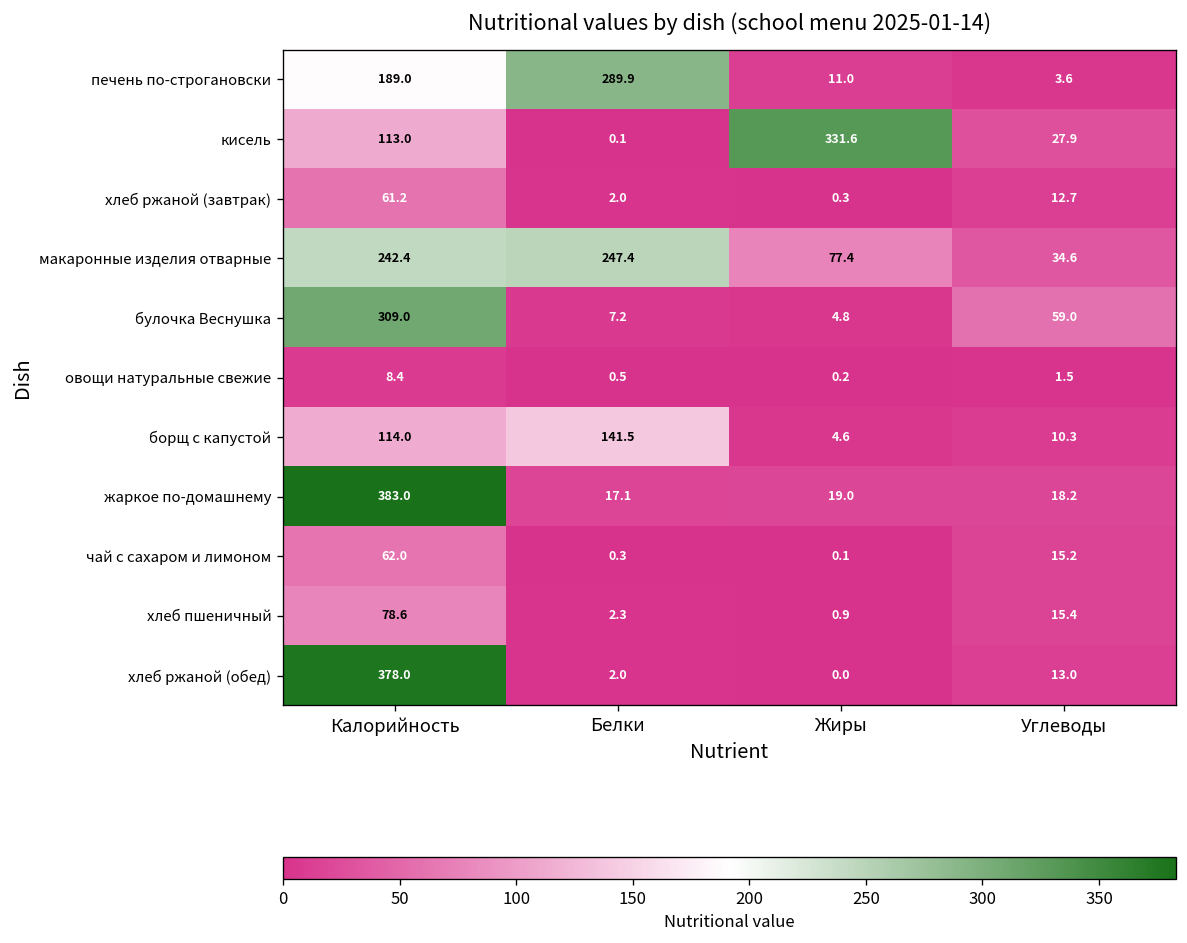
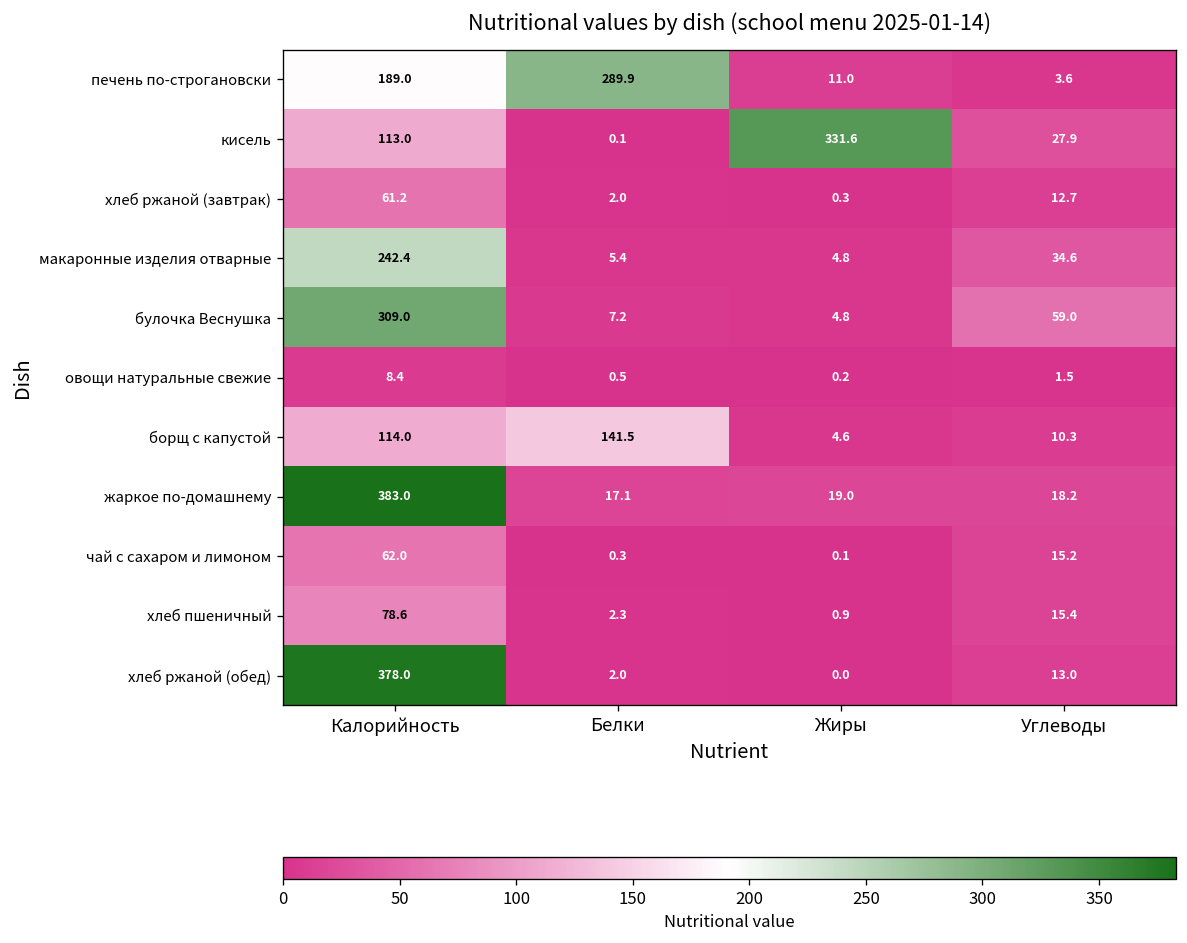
макаронные изделия отварные, Белки: 247.4 -> 5.4
макаронные изделия отварные, Жиры: 77.4 -> 4.8
